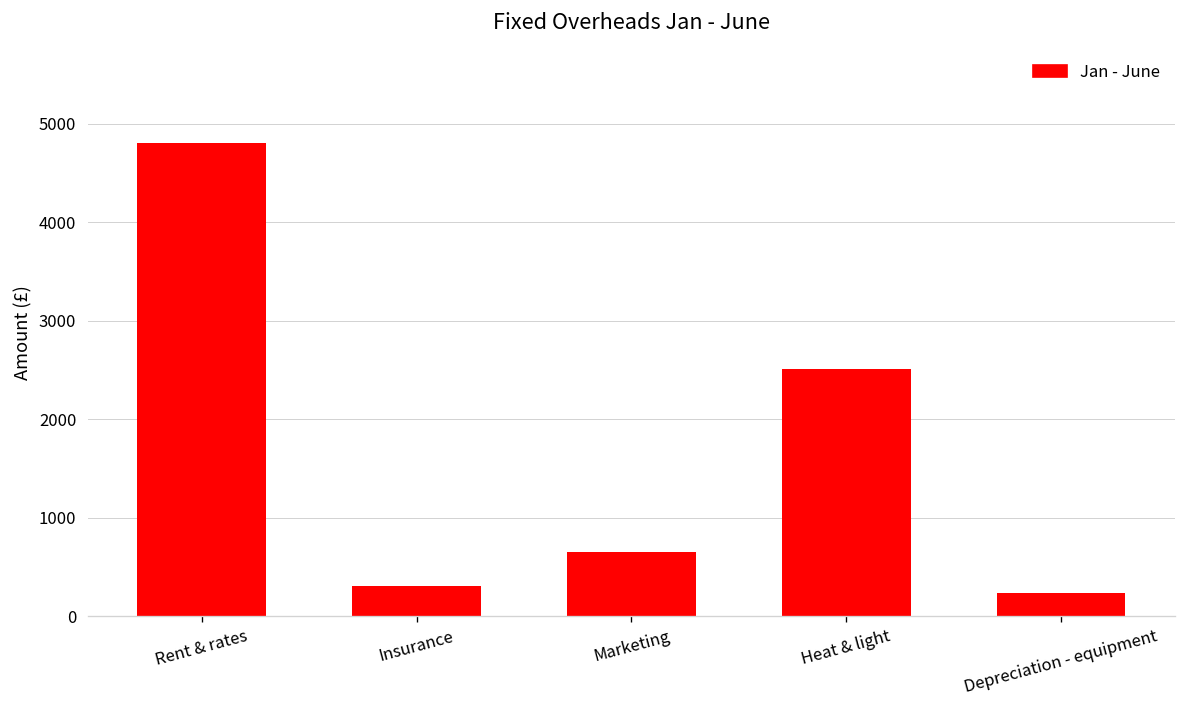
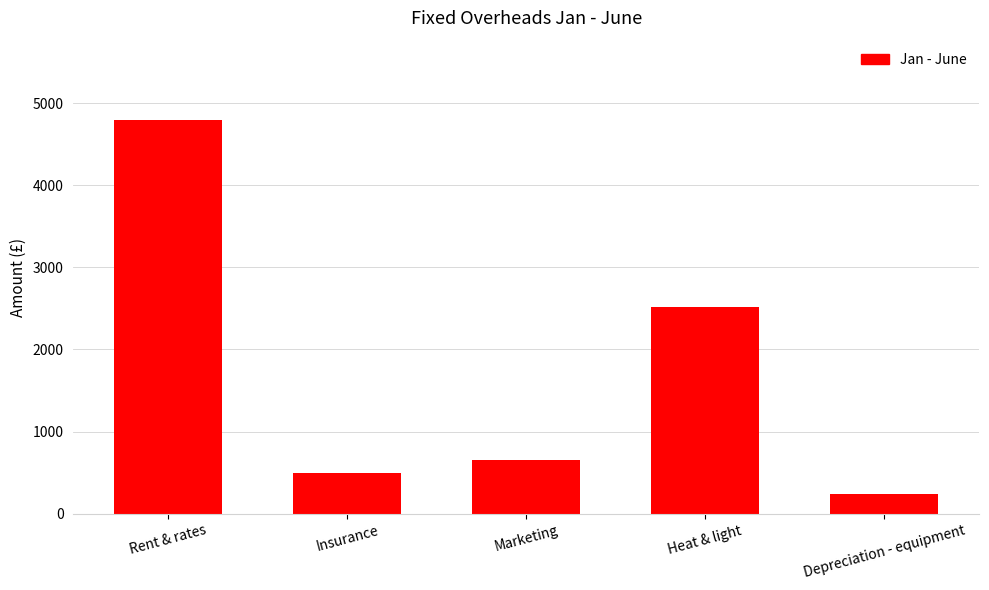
Insurance: 300 -> 500
